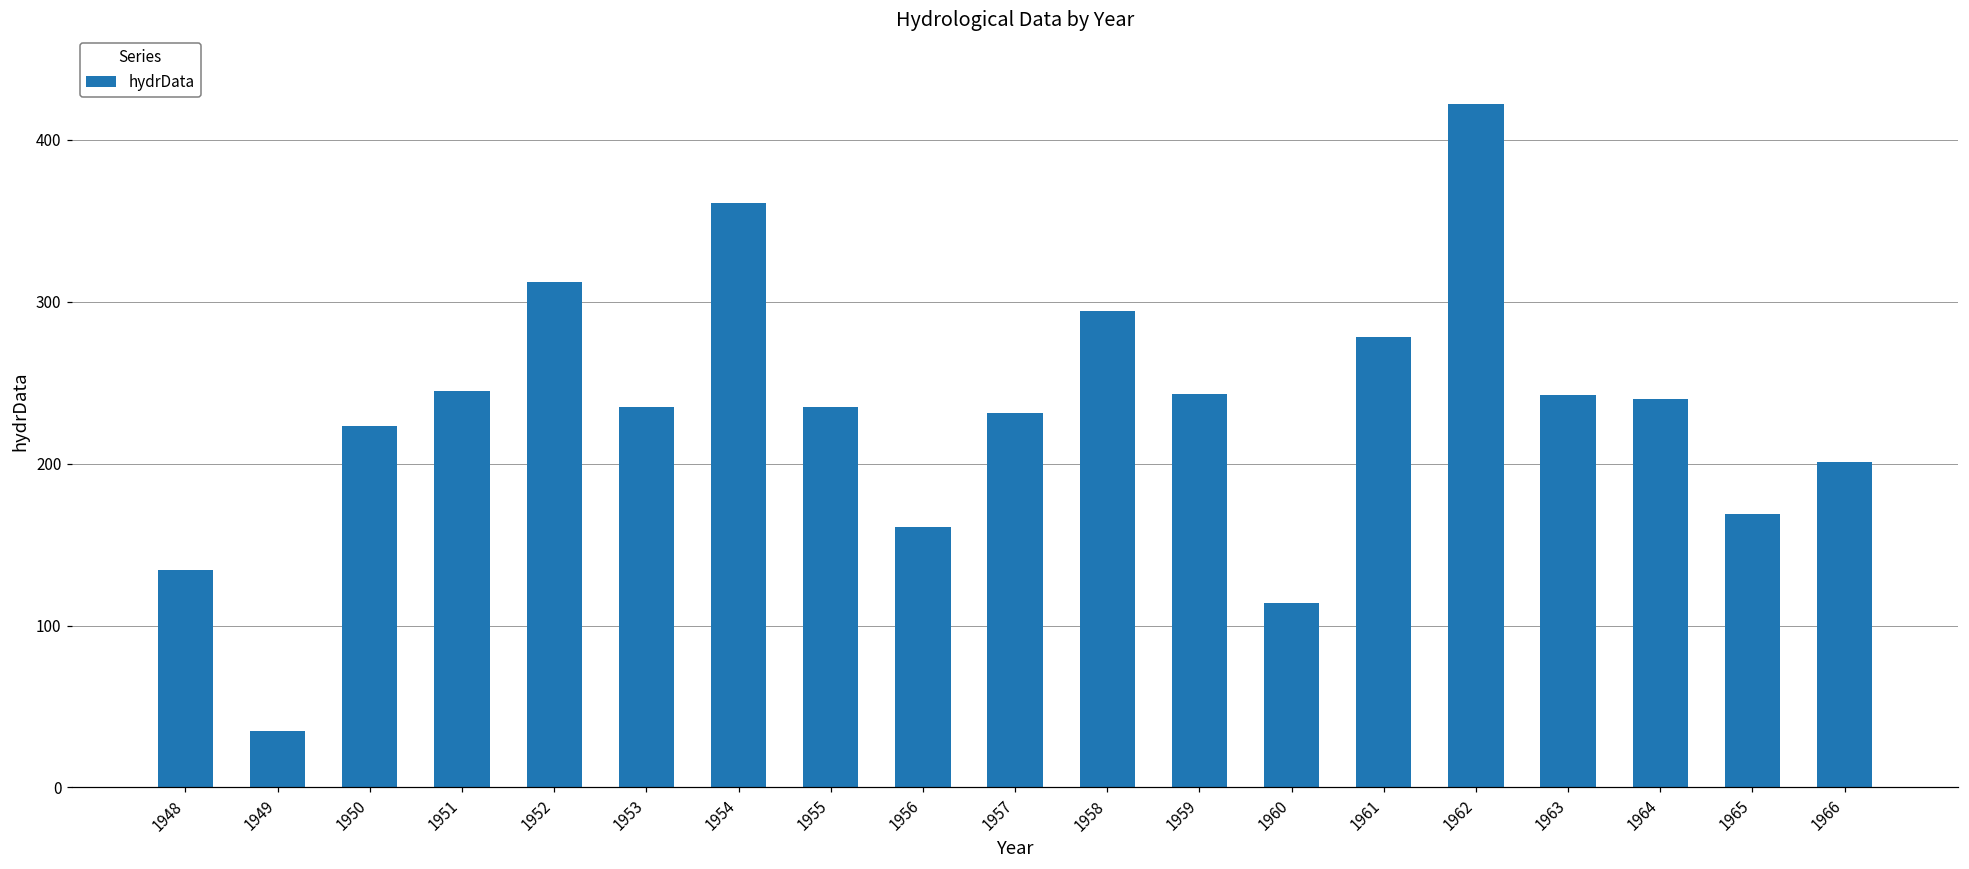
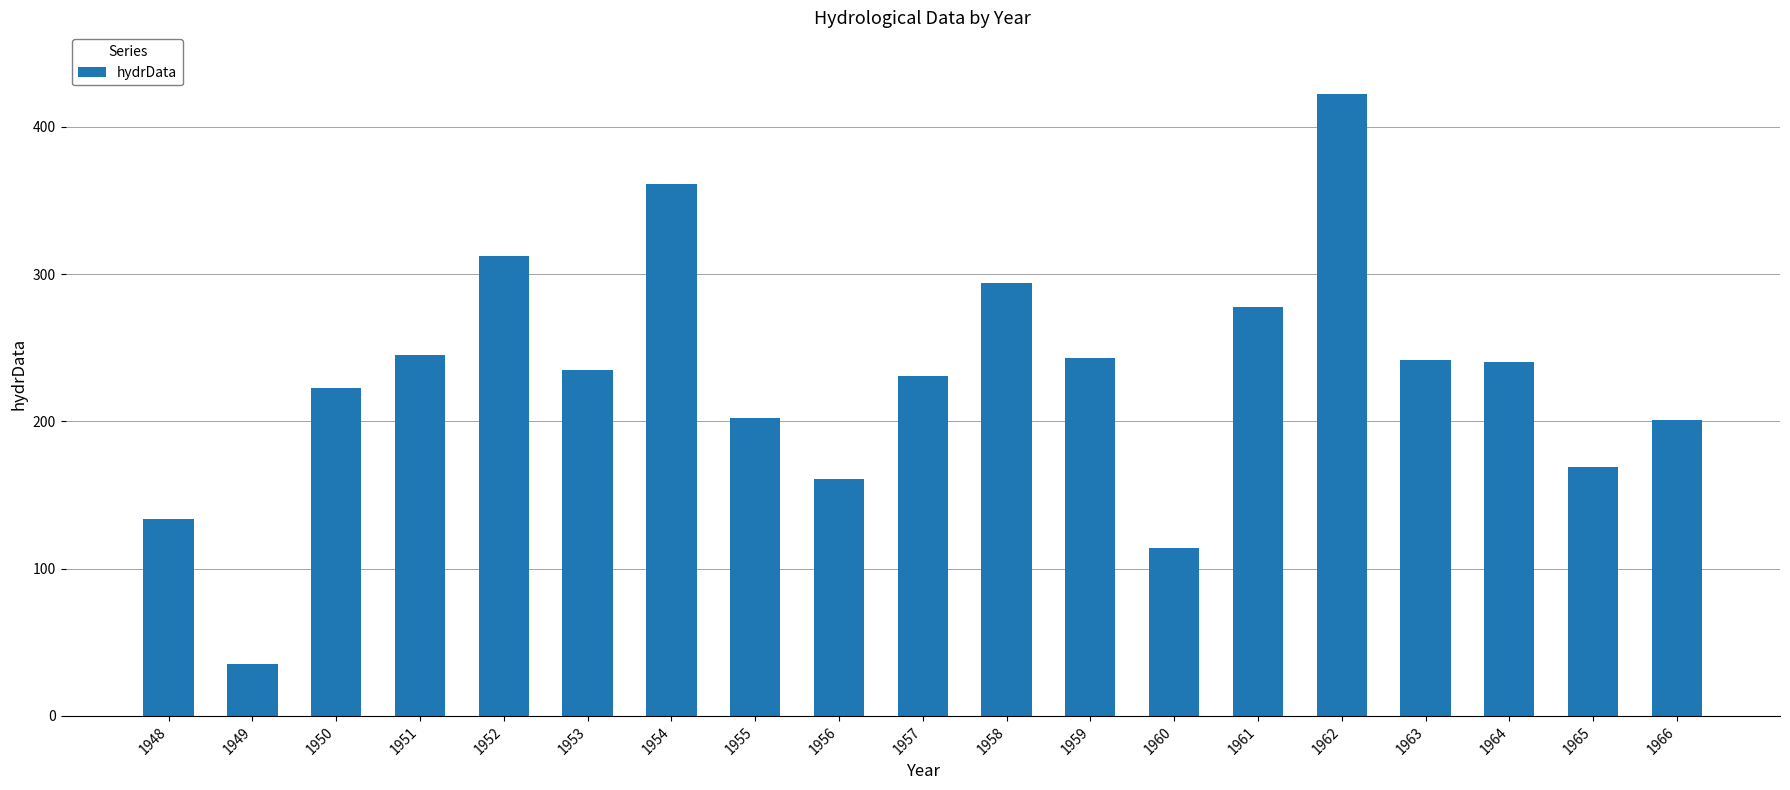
1955: 235 -> 202
